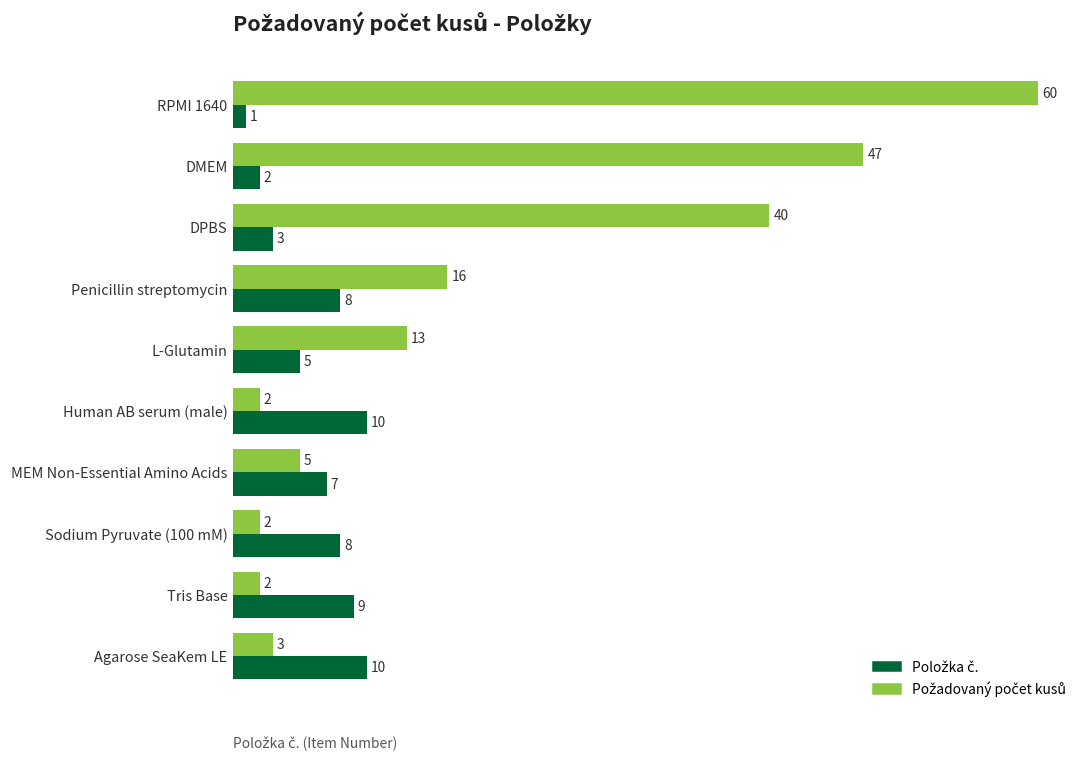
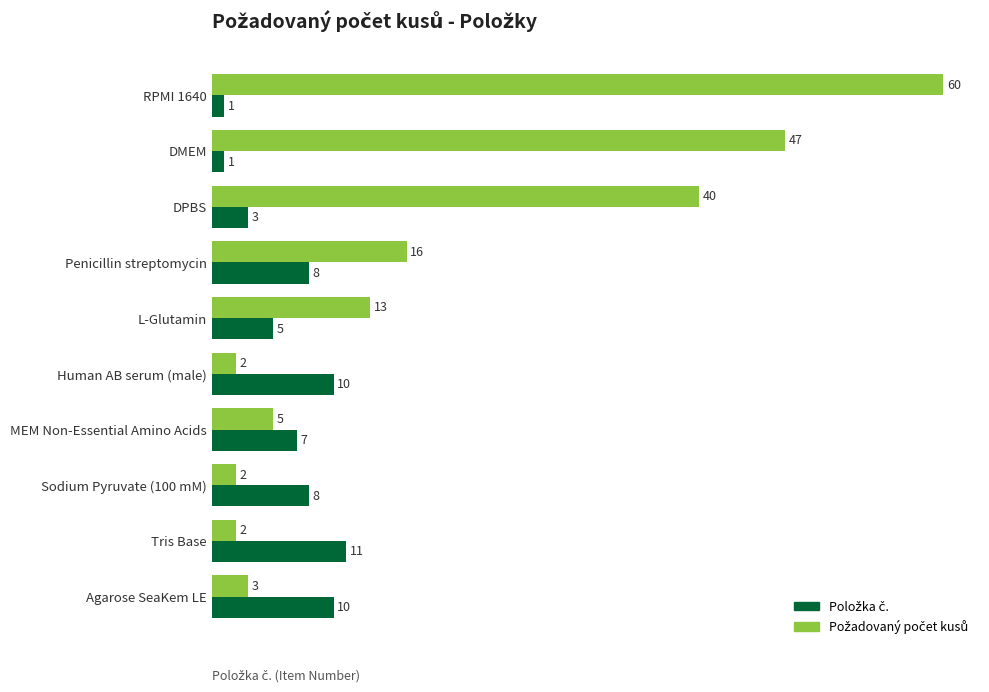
Položka č., DMEM: 2 -> 1
Položka č., Tris Base: 9 -> 11
